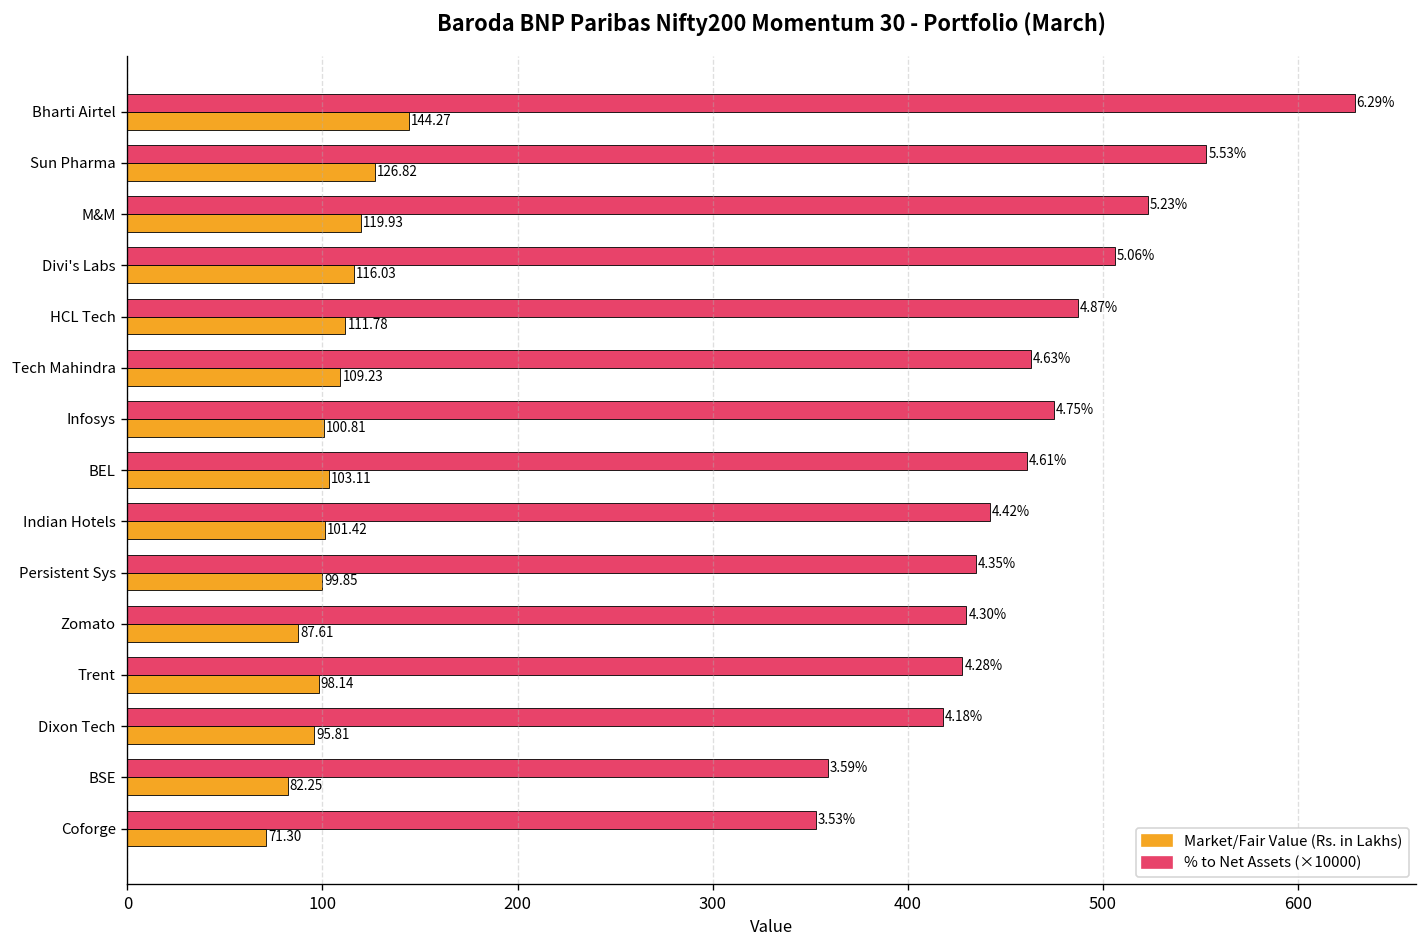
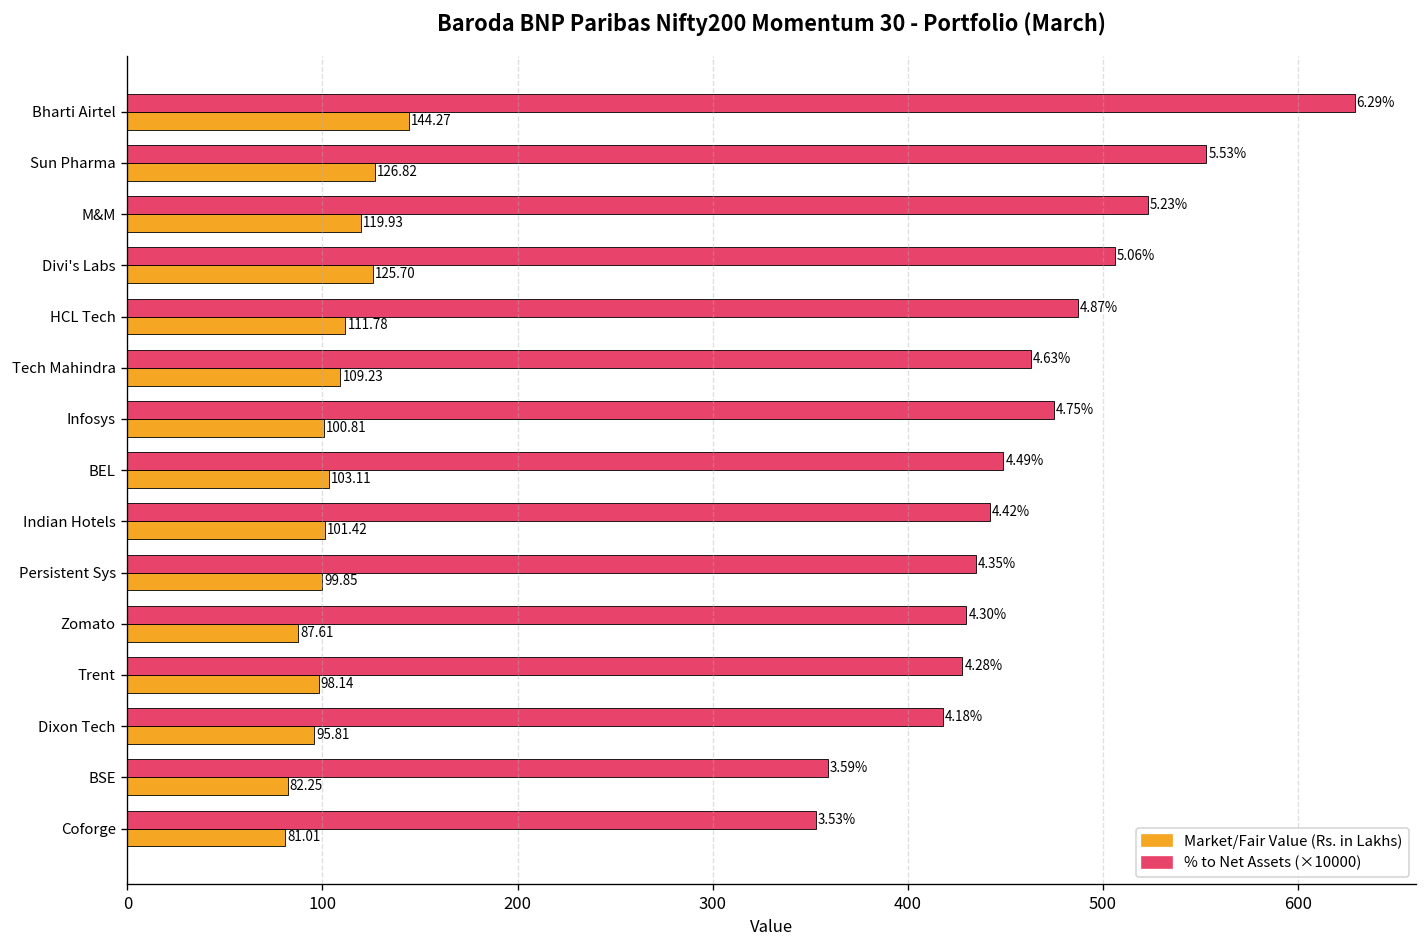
Market/Fair Value (Rs. in Lakhs), Divi's Labs: 116.03 -> 125.70
% to Net Assets (×10000), BEL: 4.61% -> 4.49%
Market/Fair Value (Rs. in Lakhs), Coforge: 71.30 -> 81.01
